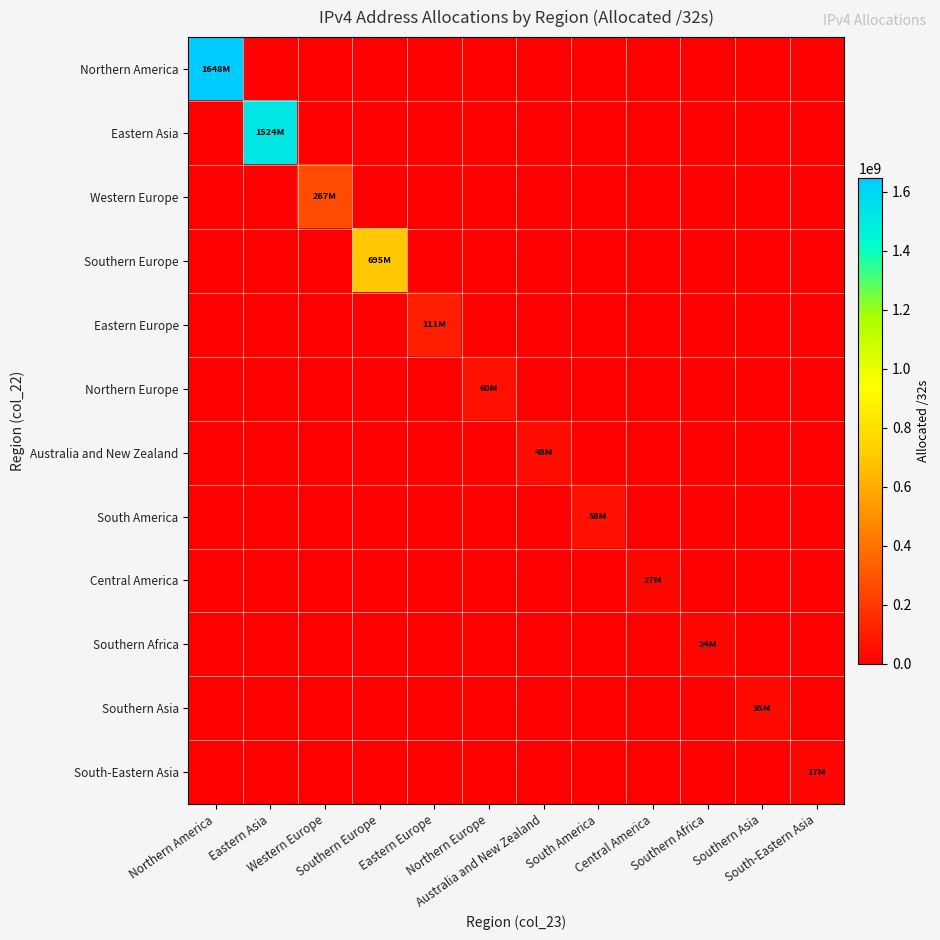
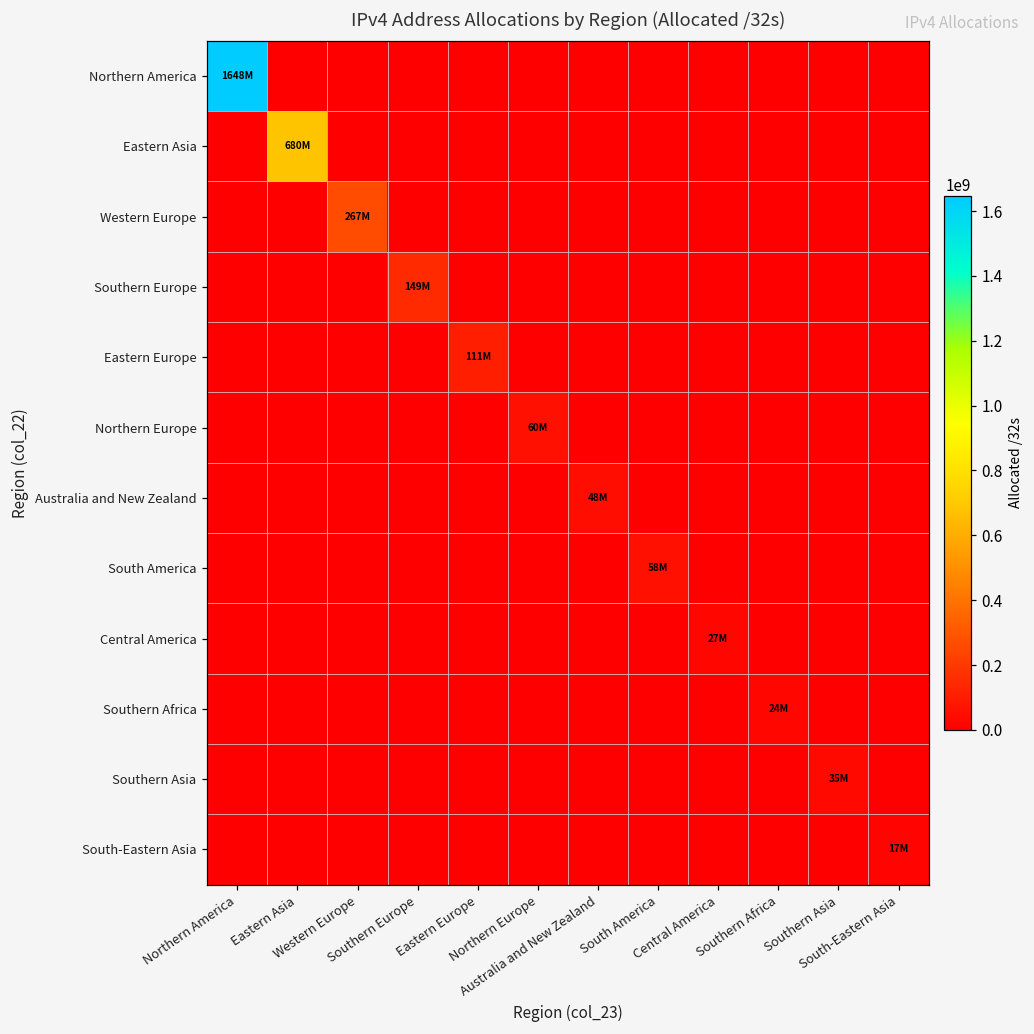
Eastern Asia, Eastern Asia: 1524M -> 680M
Southern Europe, Southern Europe: 695M -> 149M
